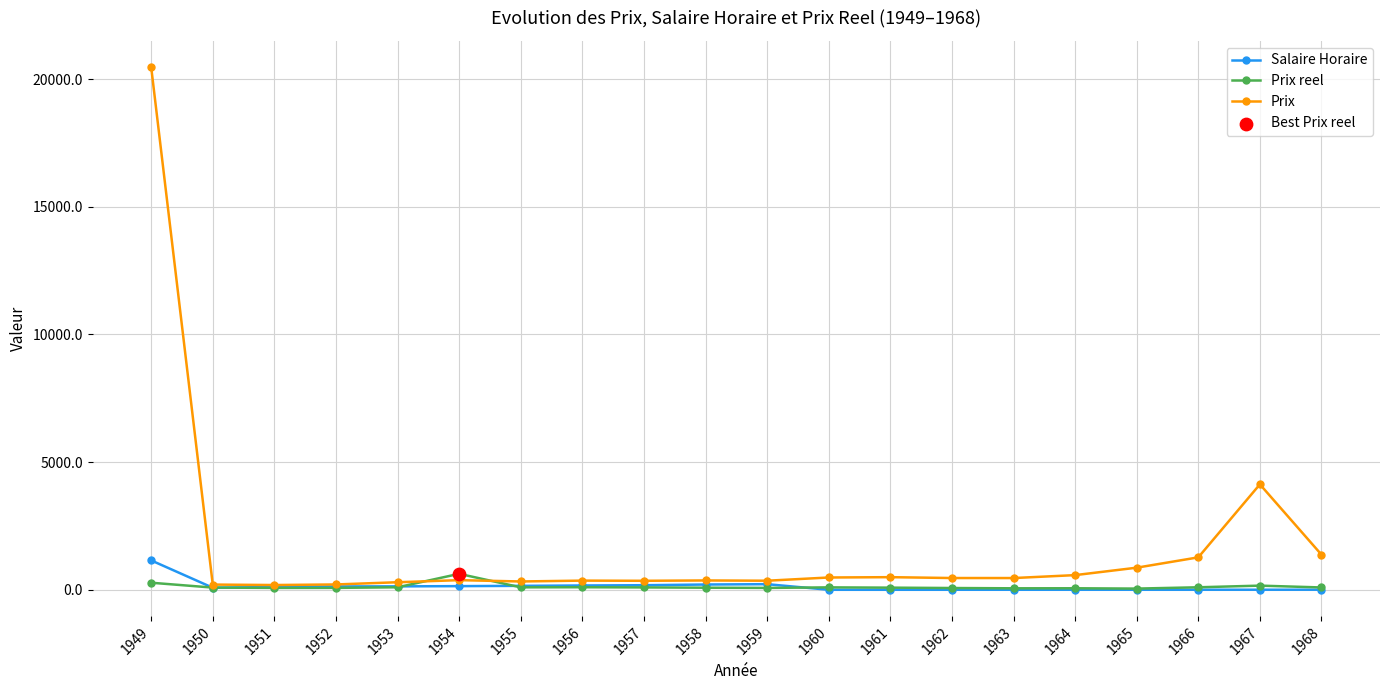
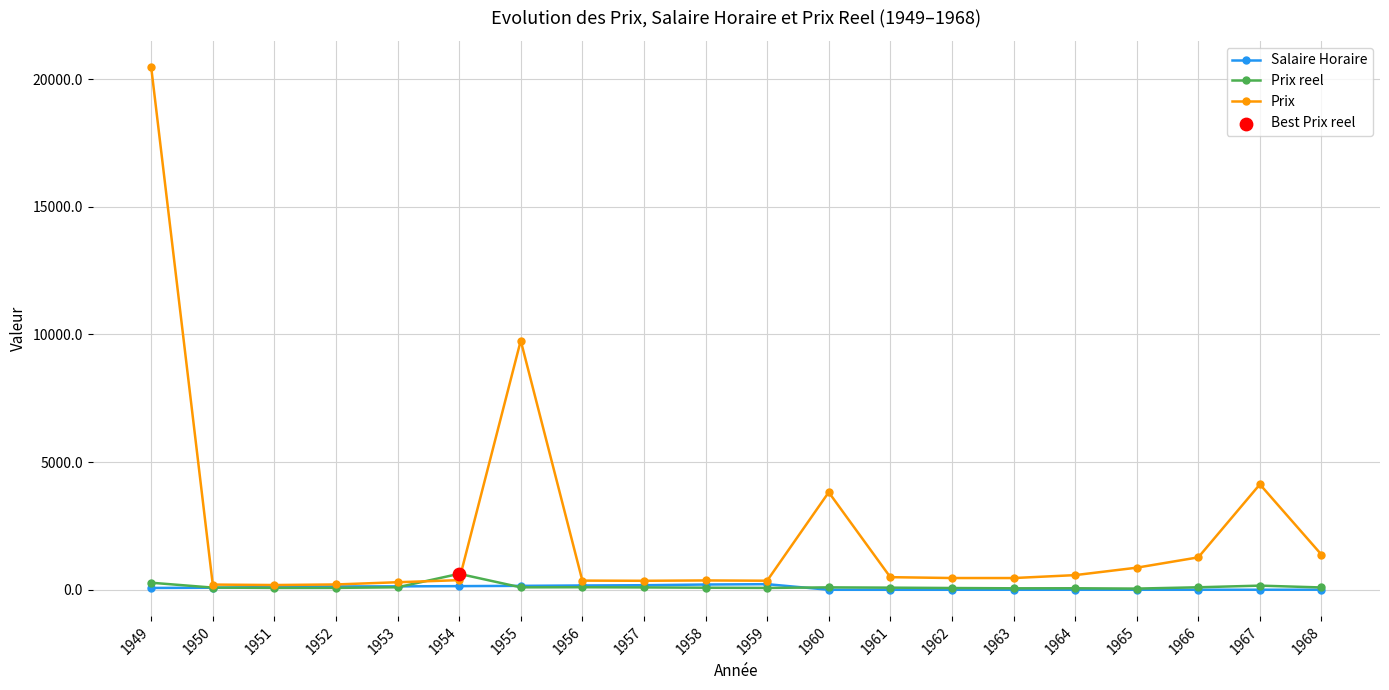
Salaire Horaire, 1949: 1200 -> 100
Prix, 1955: 300 -> 9800
Prix, 1960: 500 -> 3800
